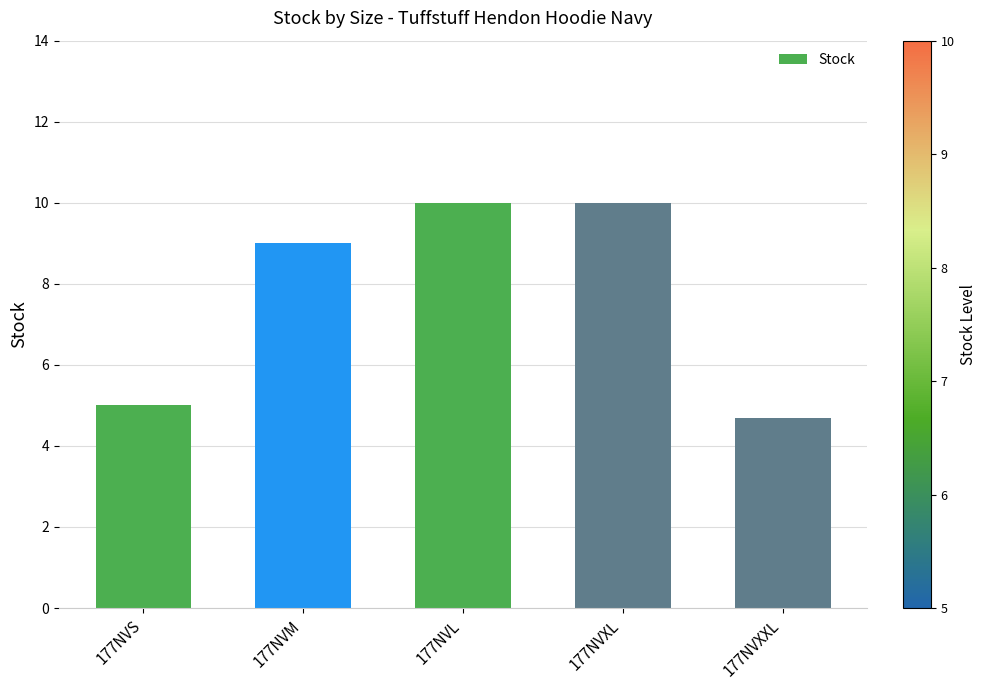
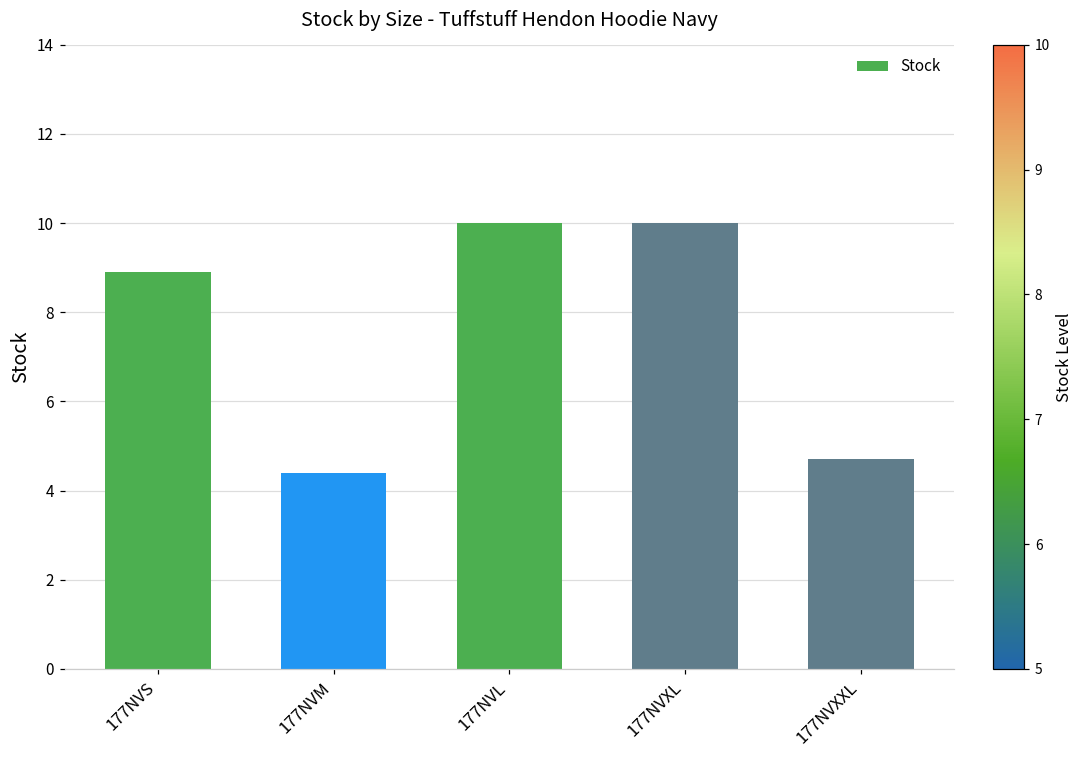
177NVS: 5.0 -> 8.9
177NVM: 9.0 -> 4.4
